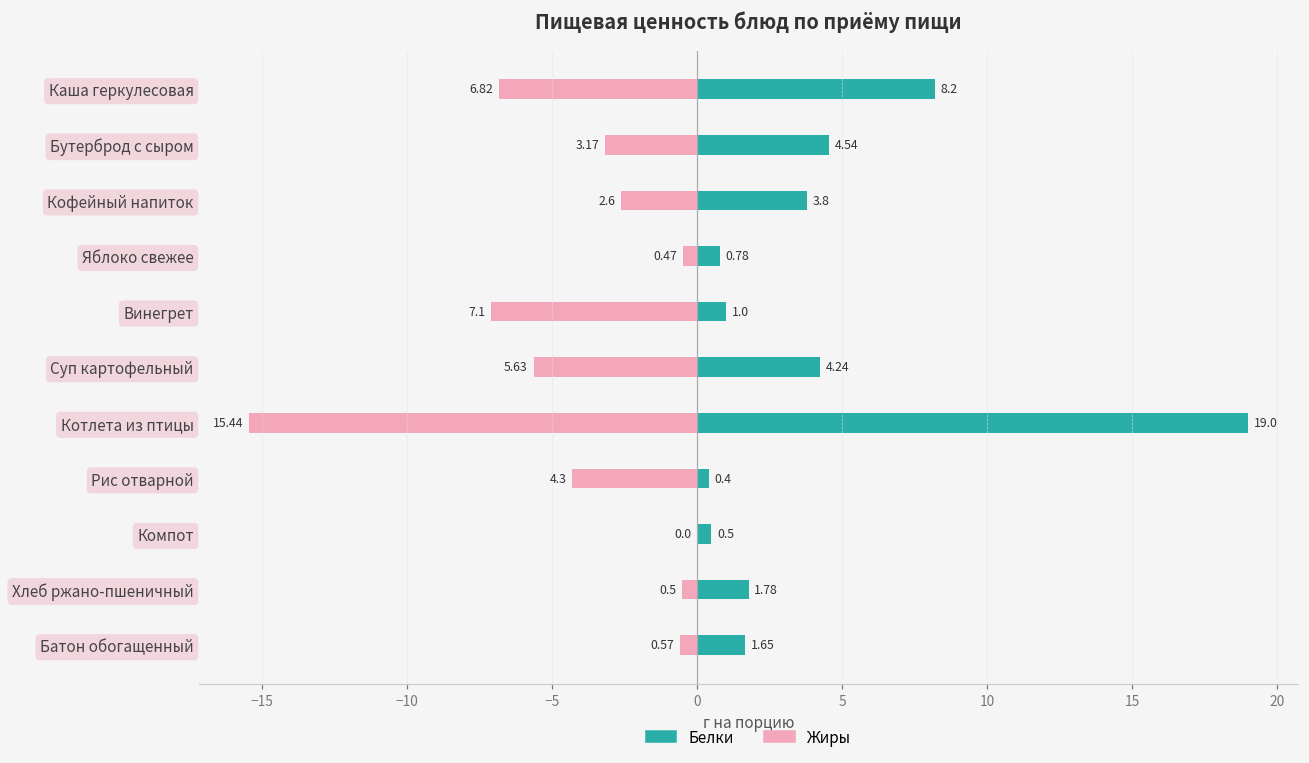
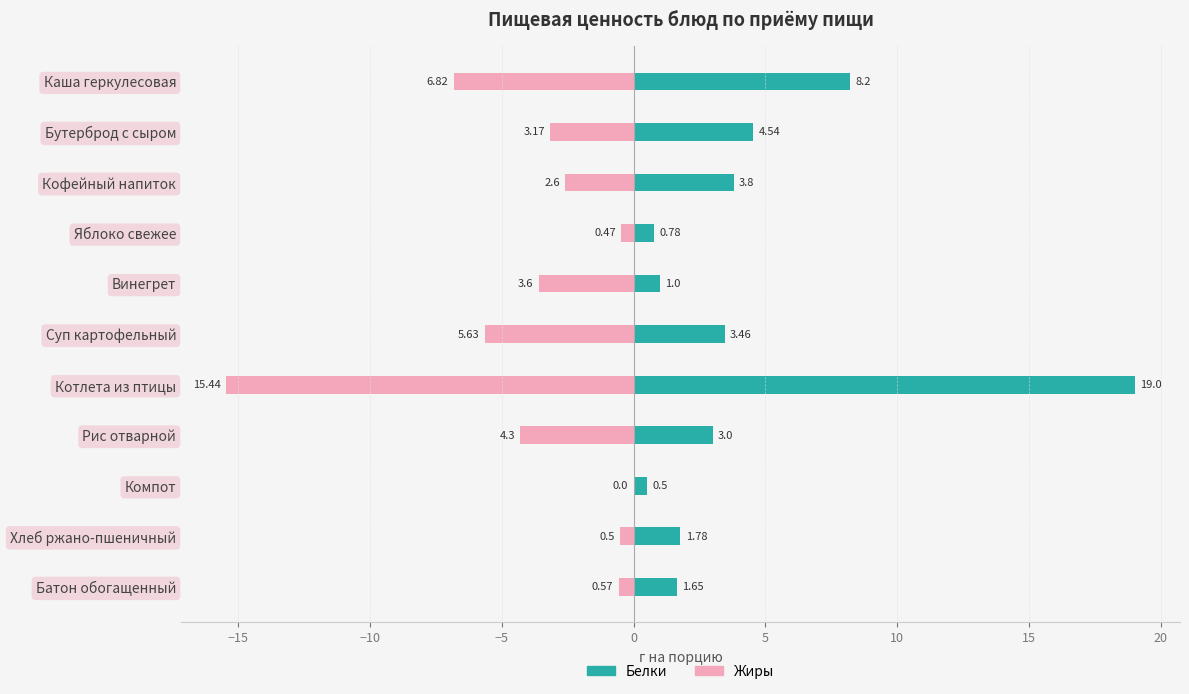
Жиры, Винегрет: 7.1 -> 3.6
Белки, Суп картофельный: 4.24 -> 3.46
Белки, Рис отварной: 0.4 -> 3.0
